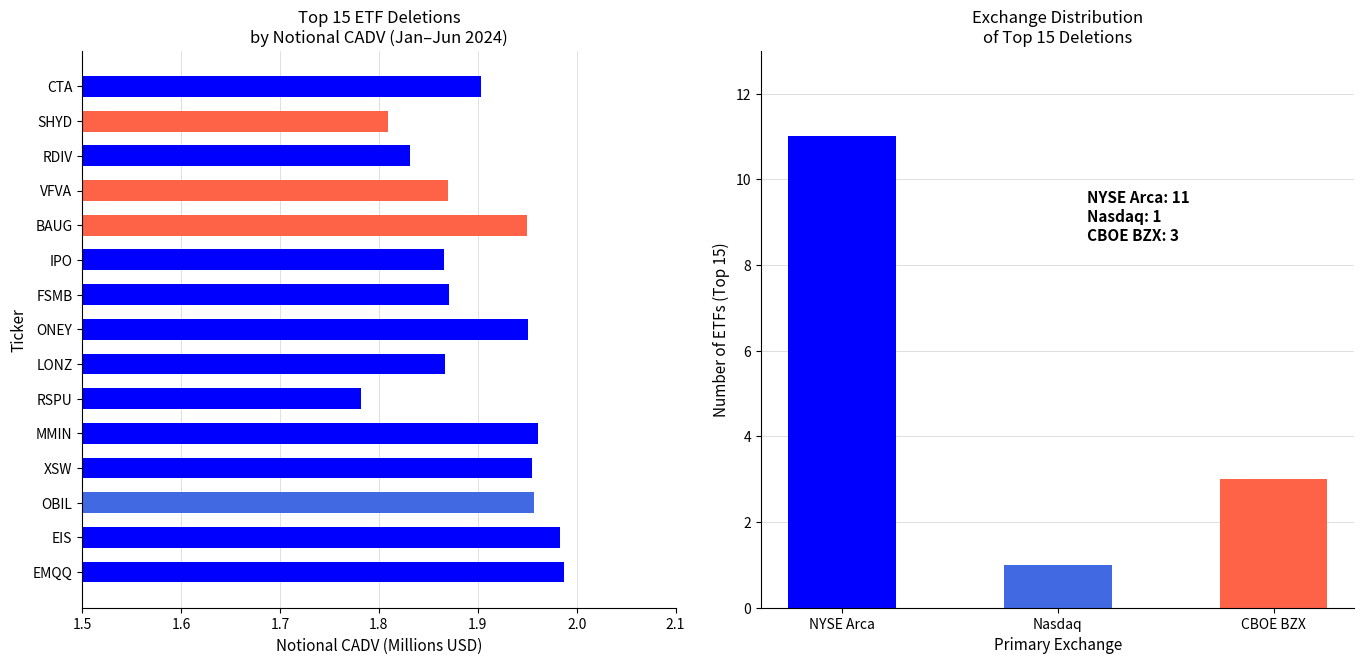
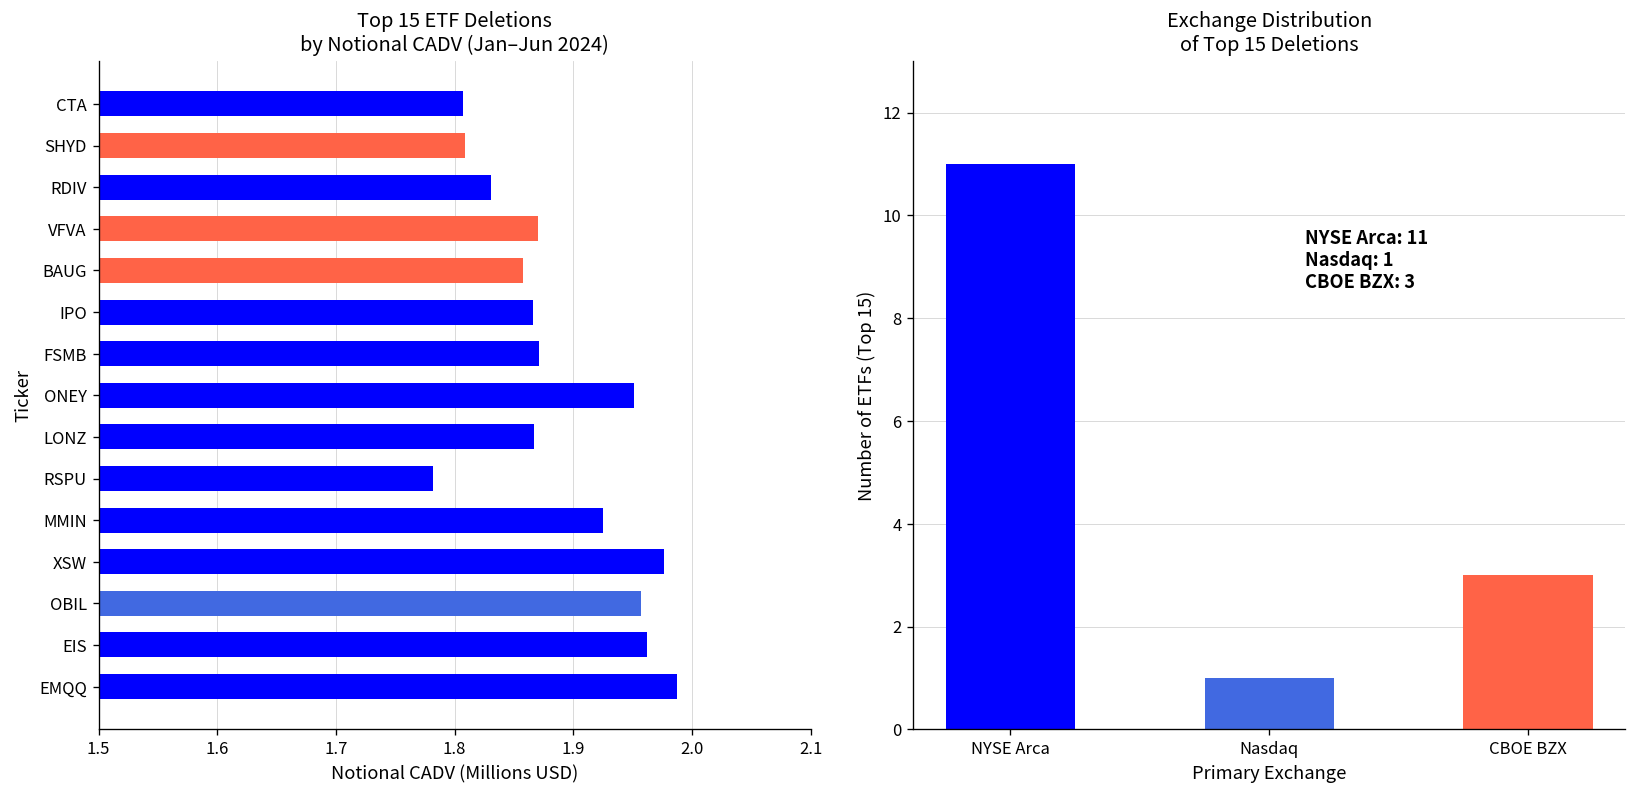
Top 15 ETF Deletions by Notional CADV (Jan–Jun 2024), CTA: 1.90 -> 1.81
Top 15 ETF Deletions by Notional CADV (Jan–Jun 2024), BAUG: 1.95 -> 1.86
Top 15 ETF Deletions by Notional CADV (Jan–Jun 2024), MMIN: 1.96 -> 1.93
Top 15 ETF Deletions by Notional CADV (Jan–Jun 2024), XSW: 1.96 -> 1.98
Top 15 ETF Deletions by Notional CADV (Jan–Jun 2024), EIS: 1.98 -> 1.96
